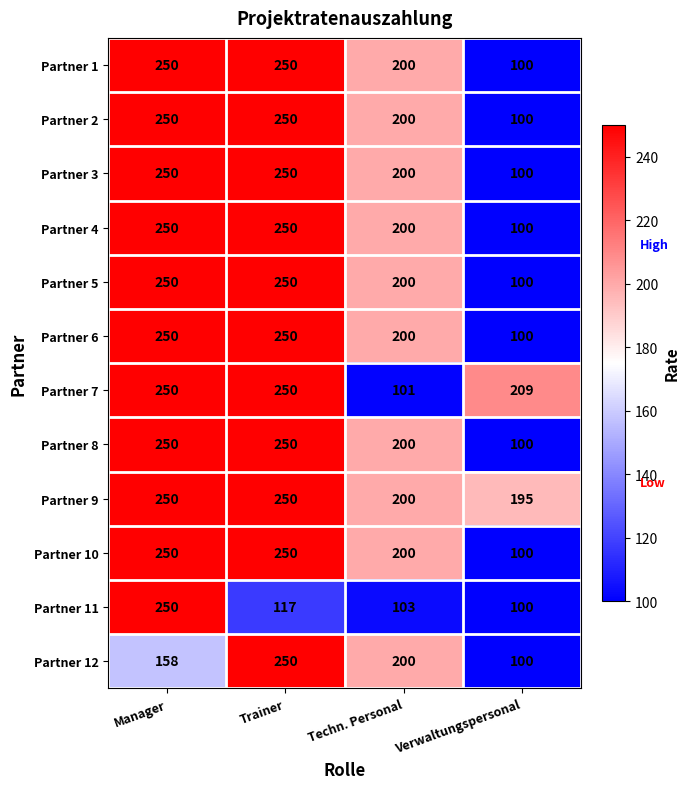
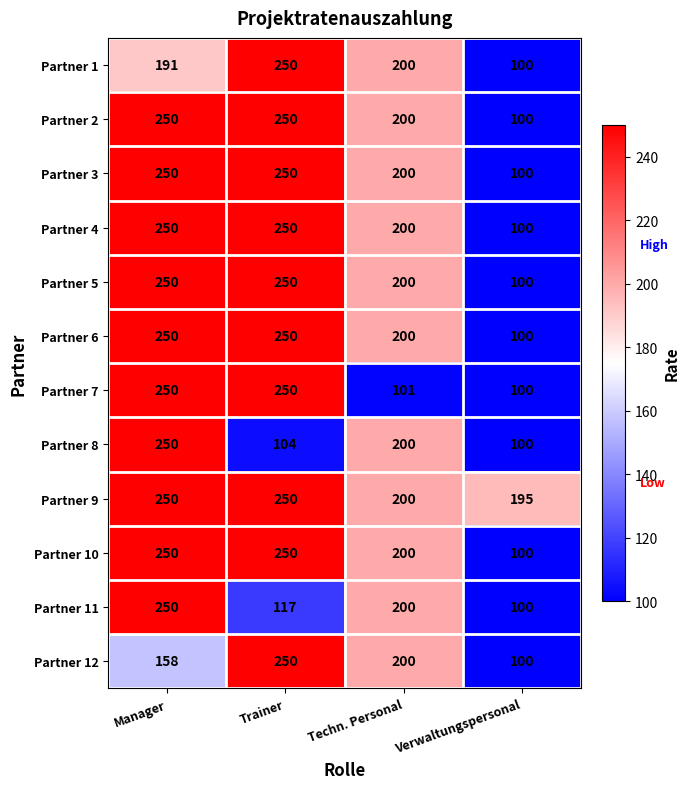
Partner 1, Manager: 250 -> 191
Partner 7, Verwaltungspersonal: 209 -> 100
Partner 8, Trainer: 250 -> 104
Partner 11, Techn. Personal: 103 -> 200
